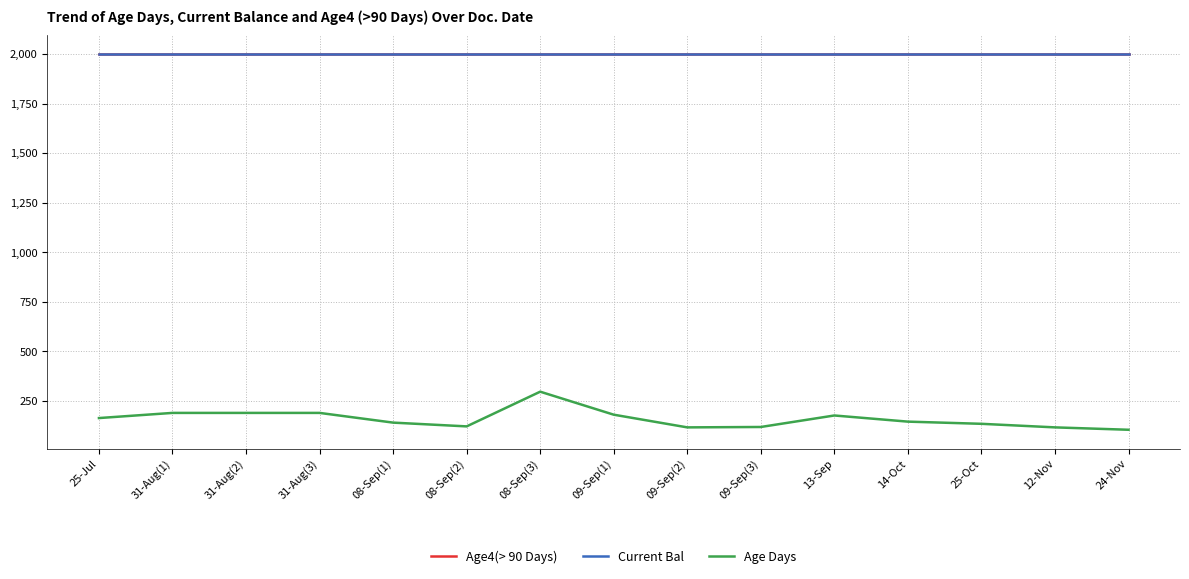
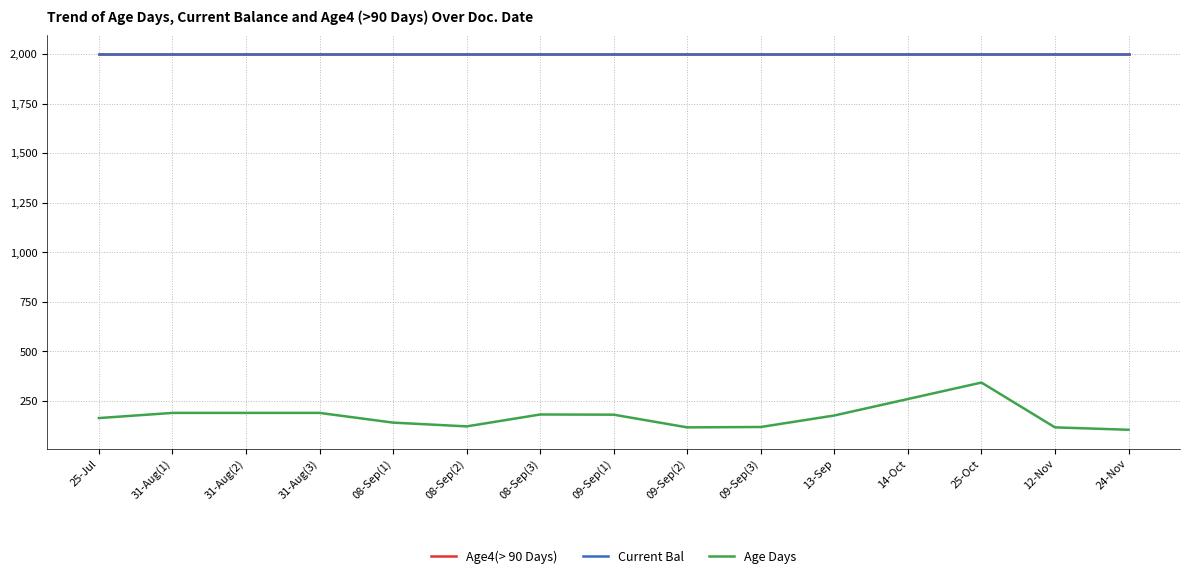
Age Days, 08-Sep(3): 300 -> 180
Age Days, 14-Oct: 150 -> 260
Age Days, 25-Oct: 140 -> 340
